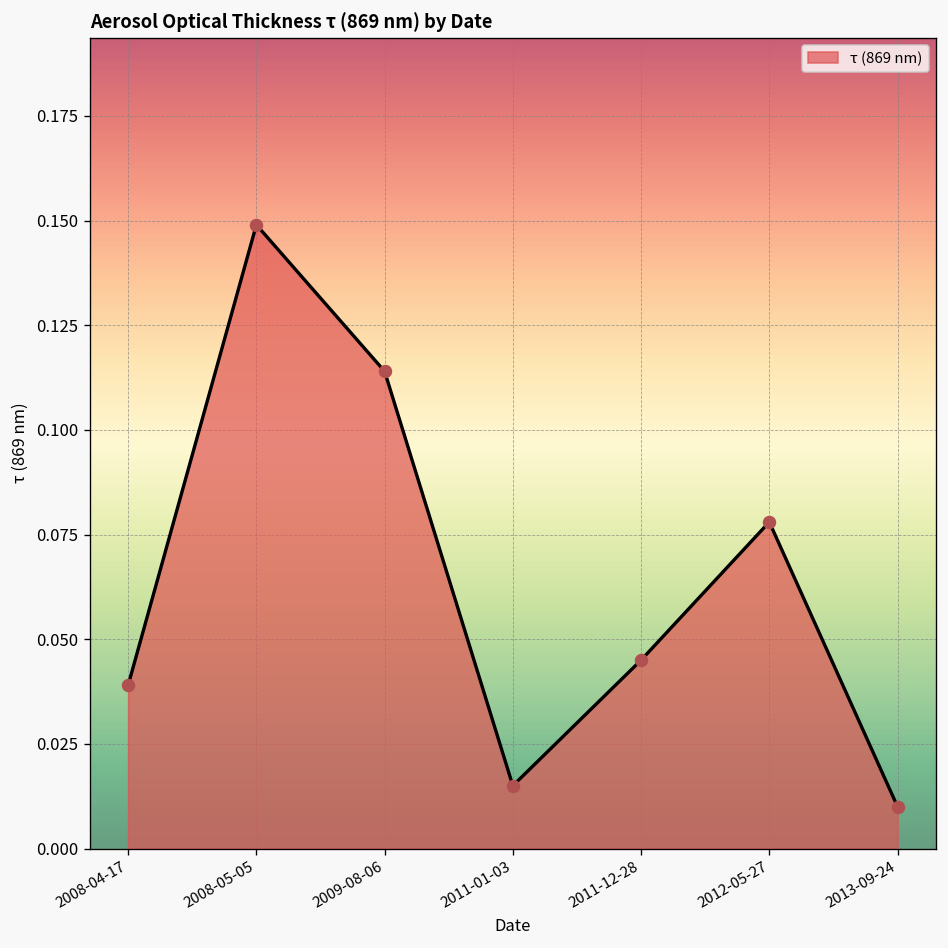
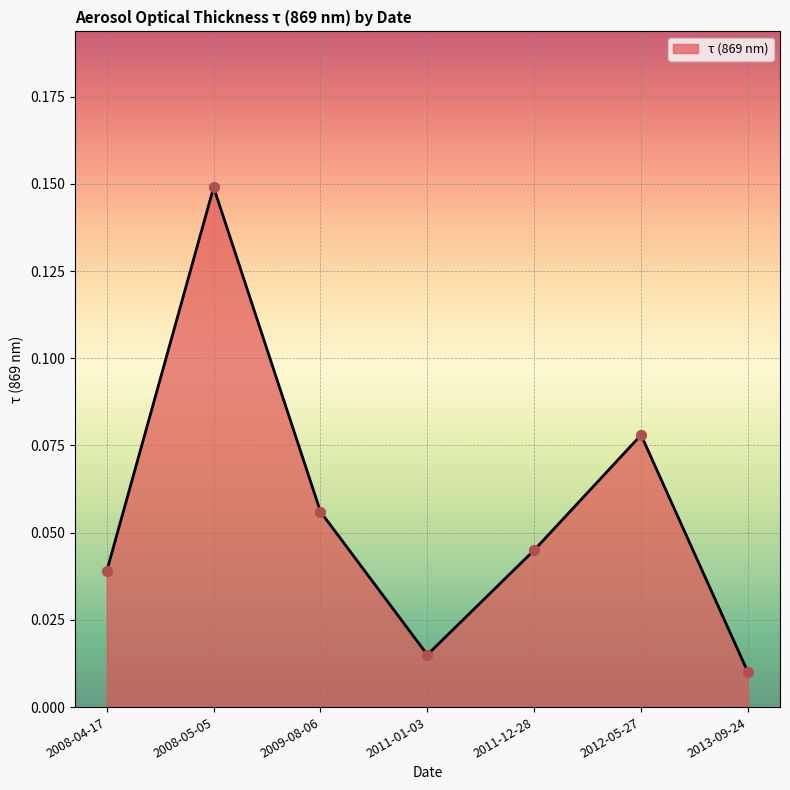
2009-08-06: 0.114 -> 0.056
